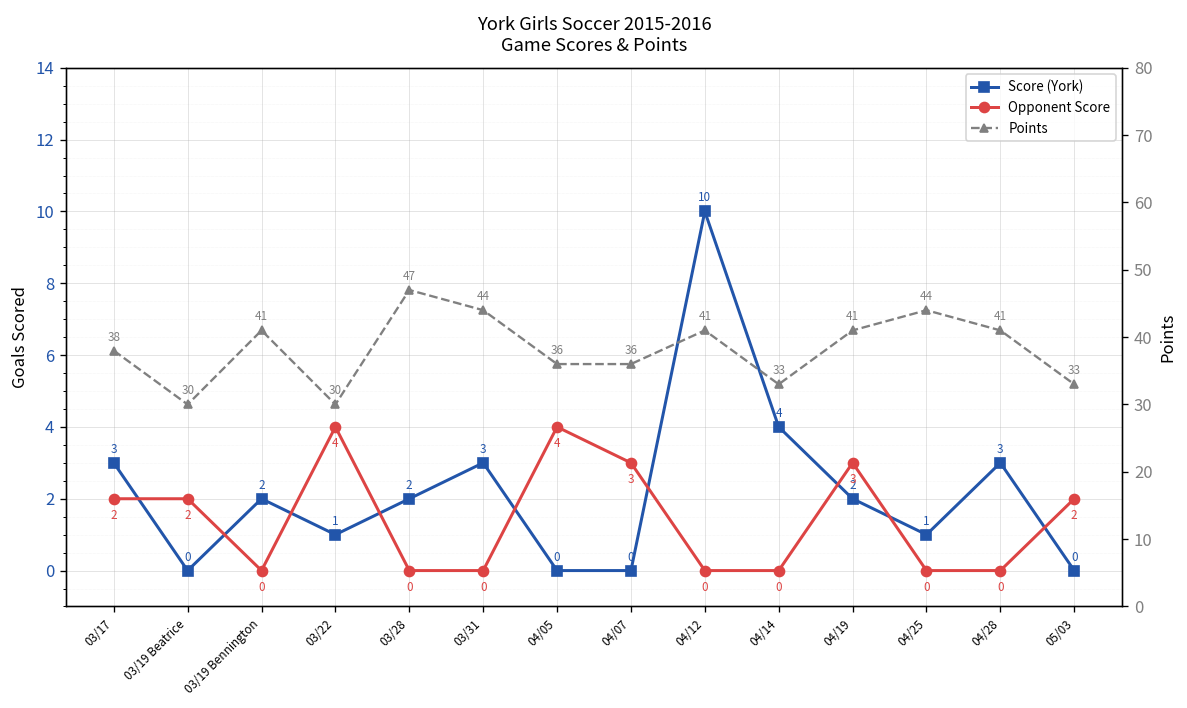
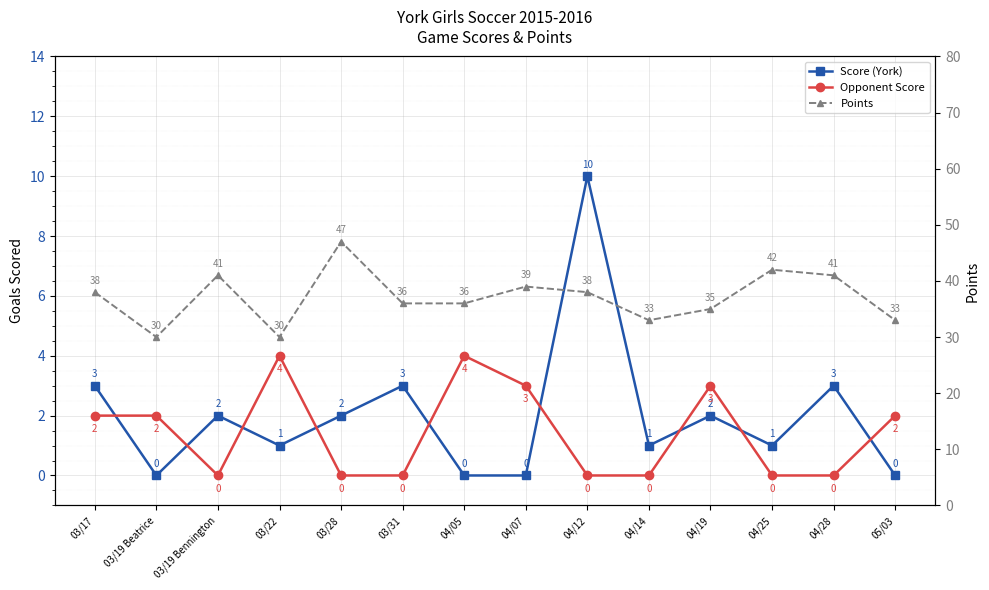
Score (York), 04/14: 4 -> 1
Points, 03/31: 44 -> 36
Points, 04/07: 36 -> 39
Points, 04/12: 41 -> 38
Points, 04/19: 41 -> 35
Points, 04/25: 44 -> 42
